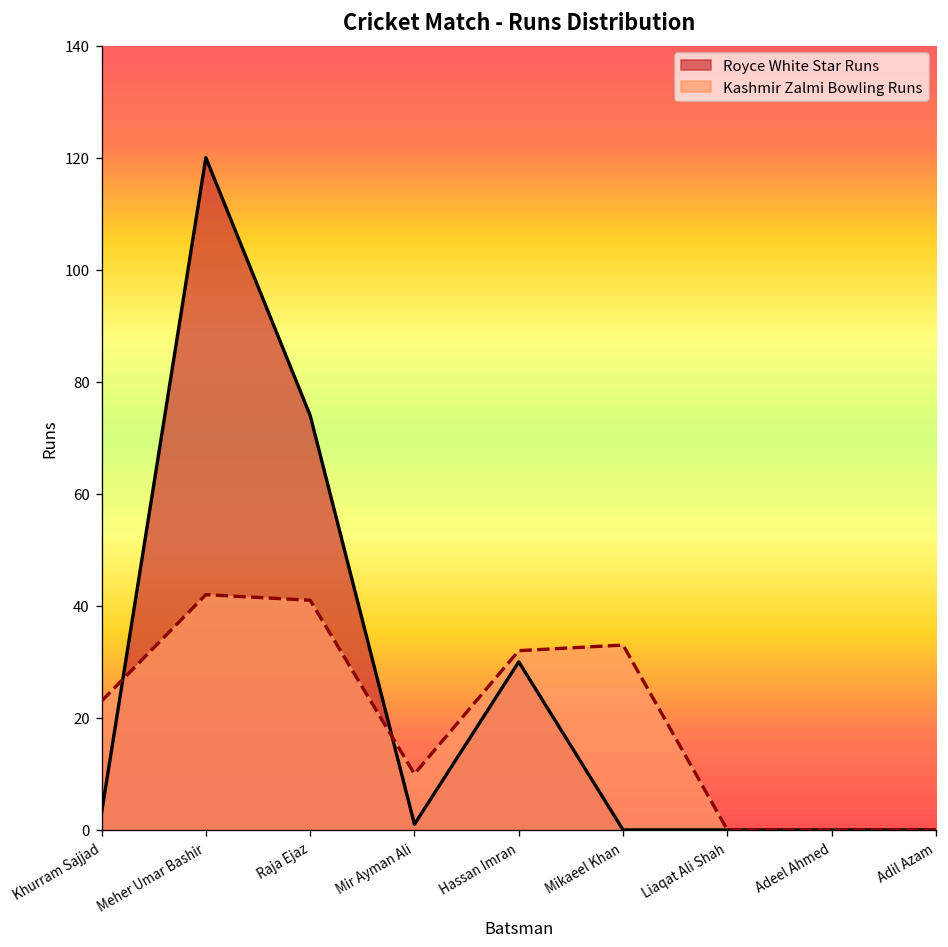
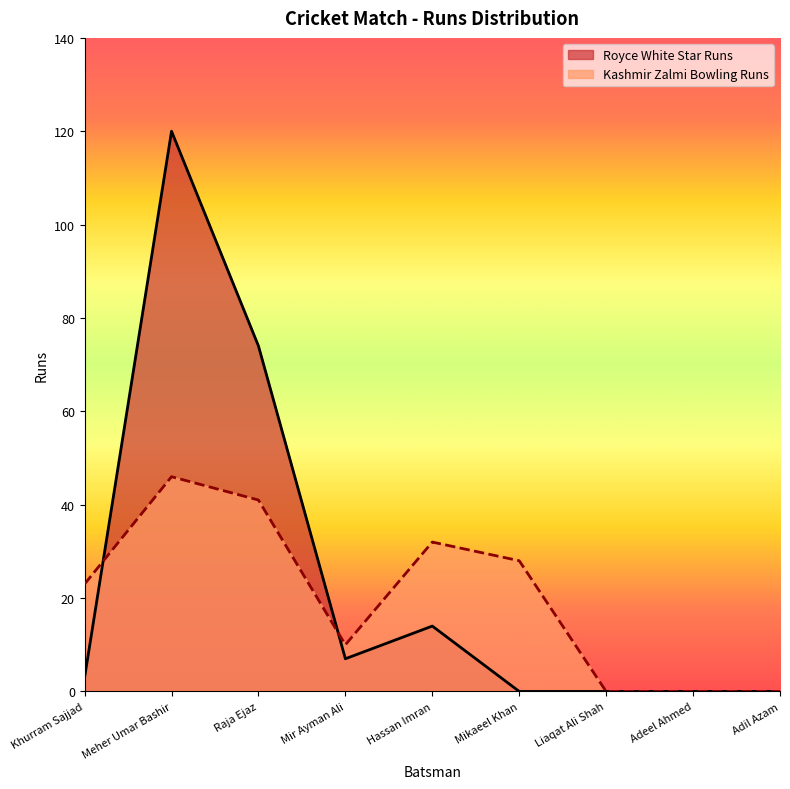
Kashmir Zalmi Bowling Runs, Meher Umar Bashir: 42 -> 46
Royce White Star Runs, Mir Ayman Ali: 1 -> 7
Royce White Star Runs, Hassan Imran: 30 -> 14
Kashmir Zalmi Bowling Runs, Mikaeel Khan: 33 -> 28
